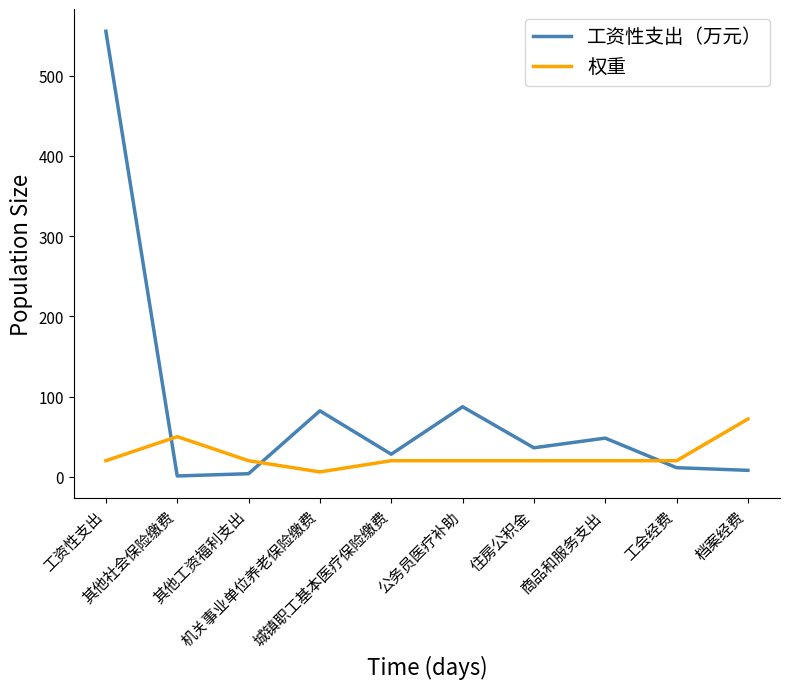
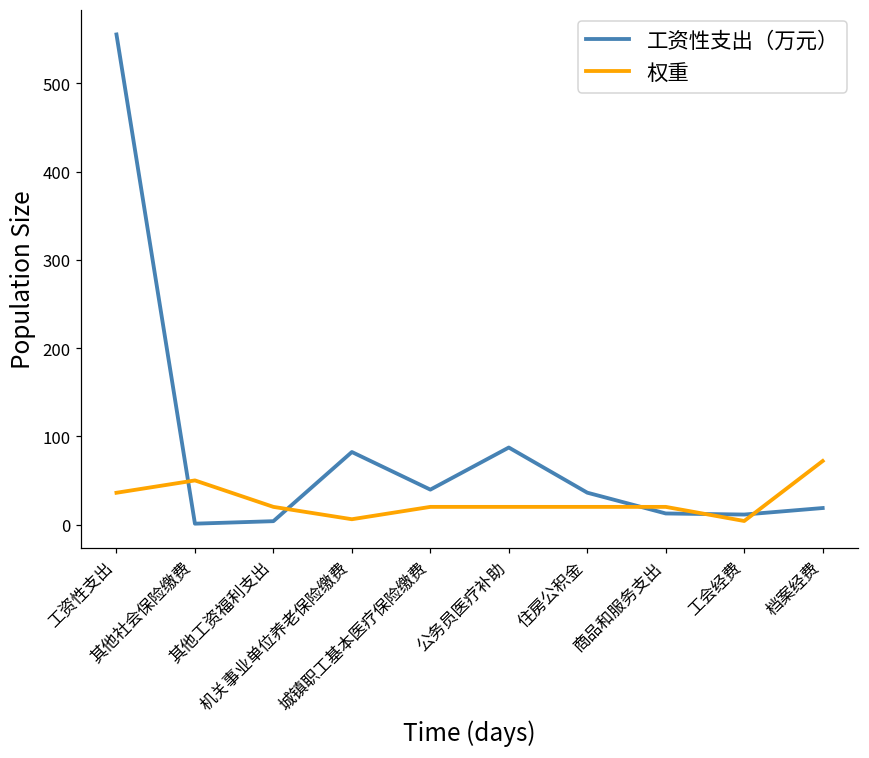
权重, 工资性支出: 20 -> 40
工资性支出（万元）, 城镇职工基本医疗保险缴费: 30 -> 40
工资性支出（万元）, 商品和服务支出: 50 -> 10
权重, 工会经费: 20 -> 0
工资性支出（万元）, 档案经费: 10 -> 20
